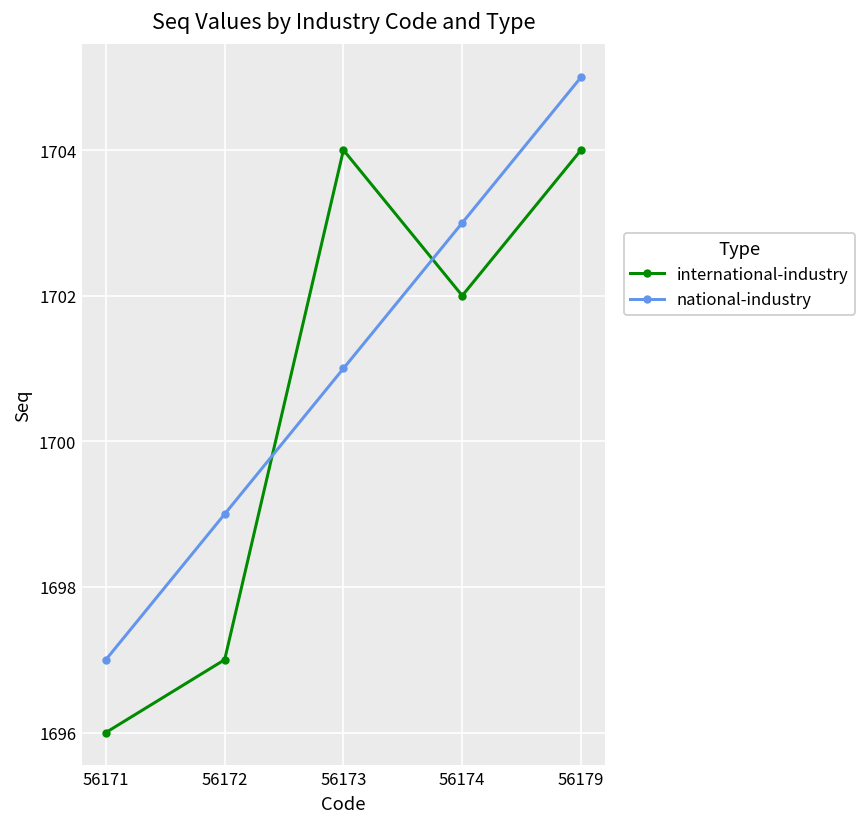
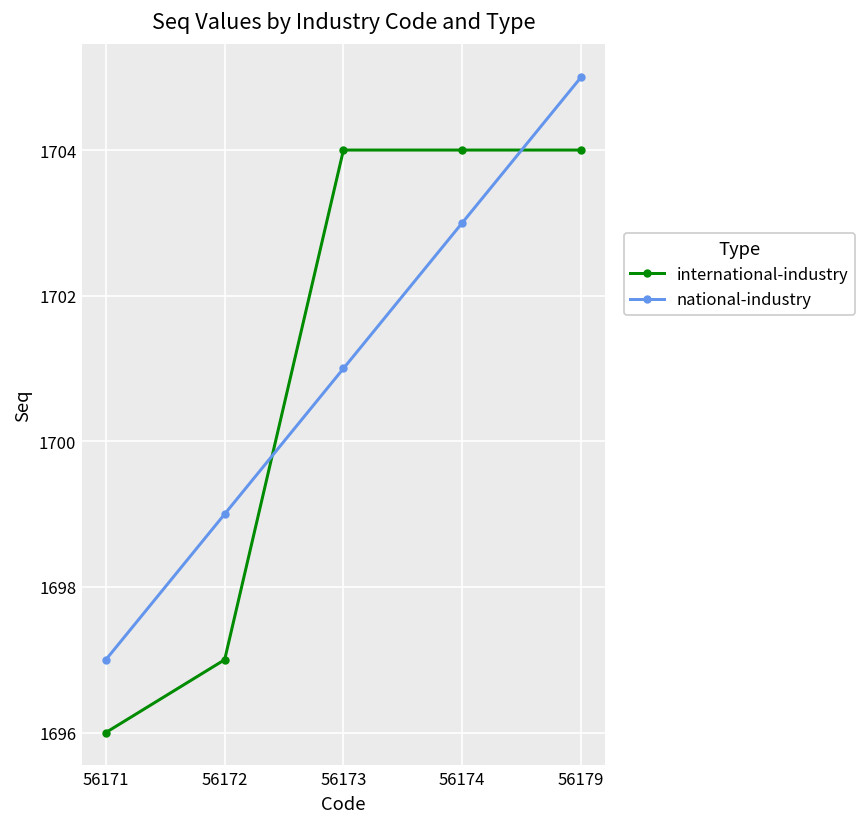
international-industry, 56174: 1702 -> 1704
